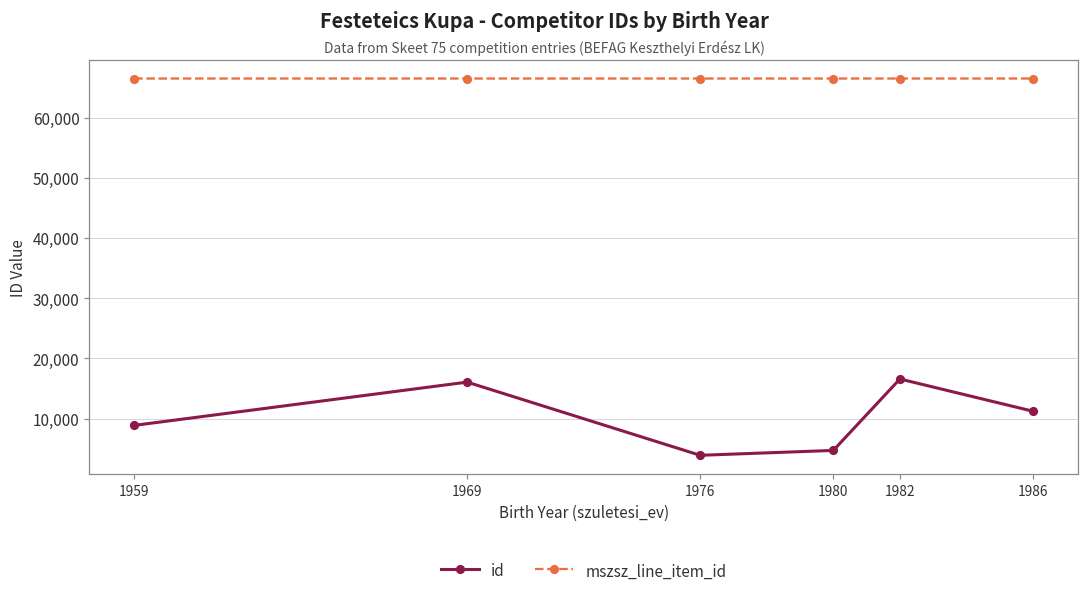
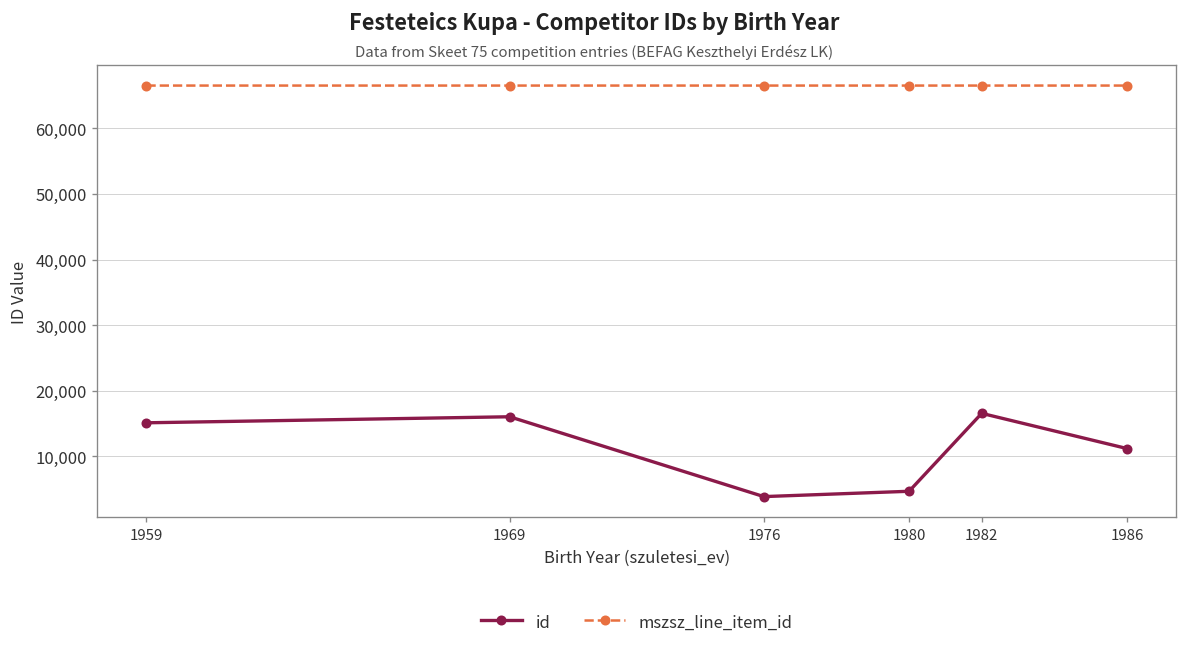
id, 1959: 9,000 -> 15,000
